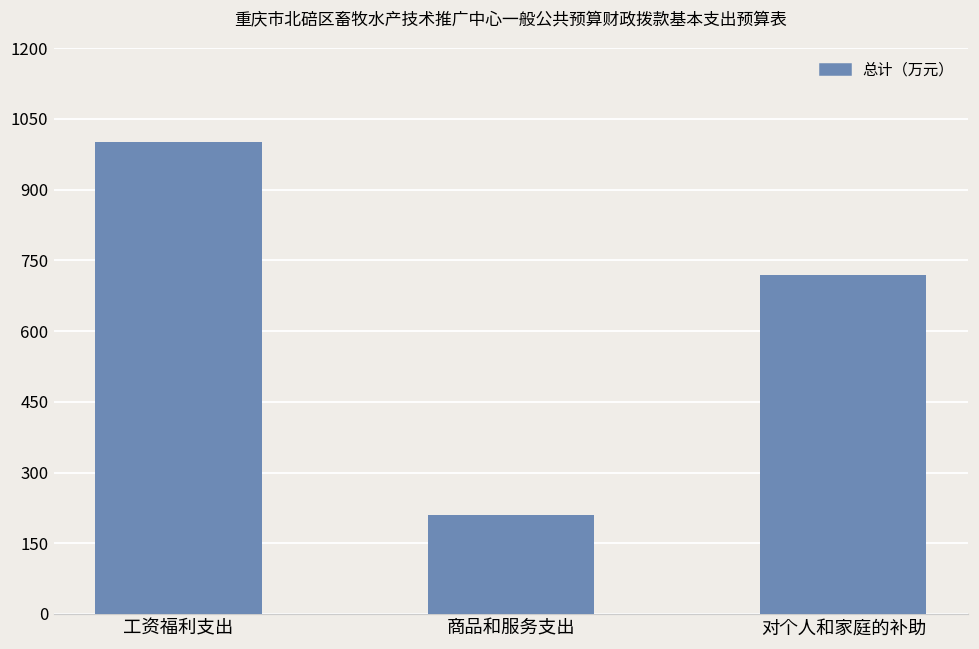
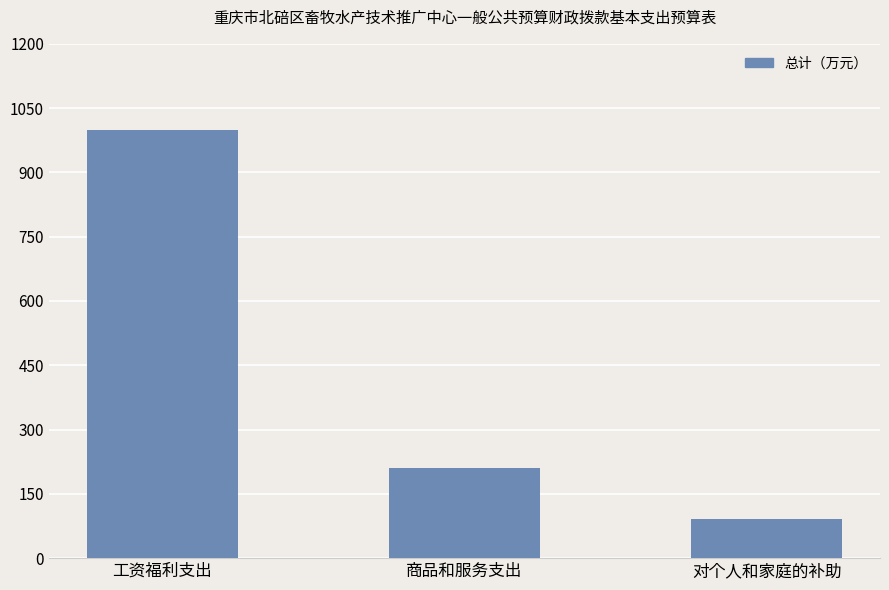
对个人和家庭的补助: 720 -> 90
